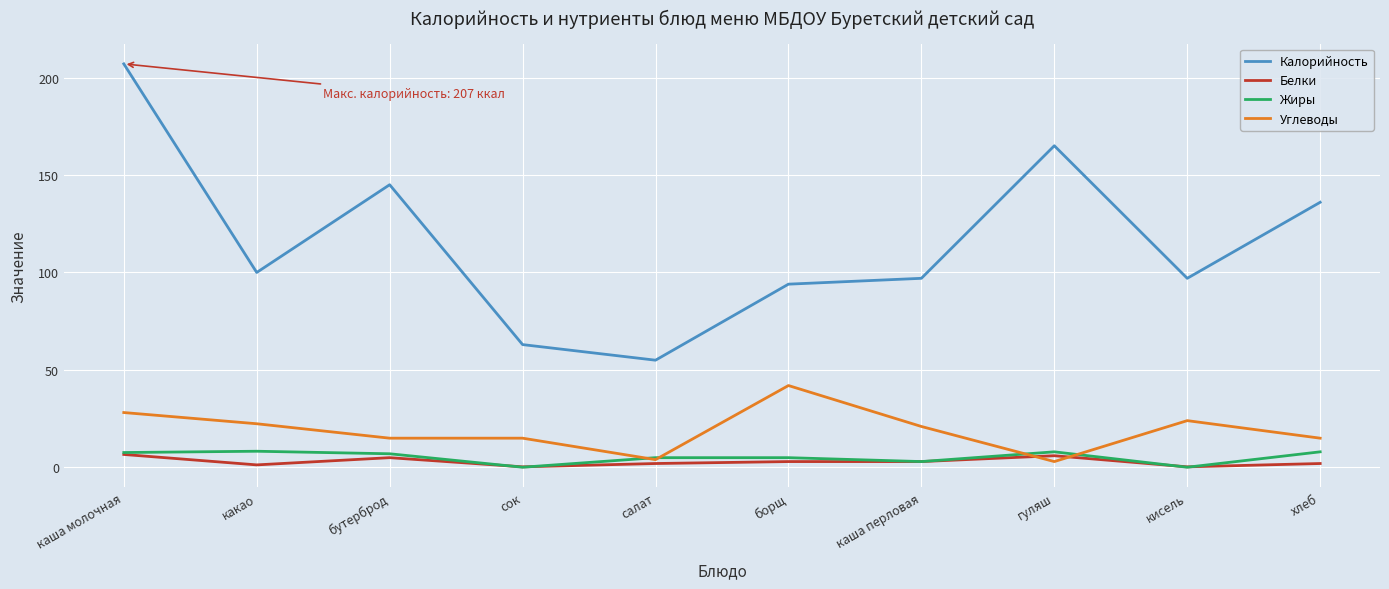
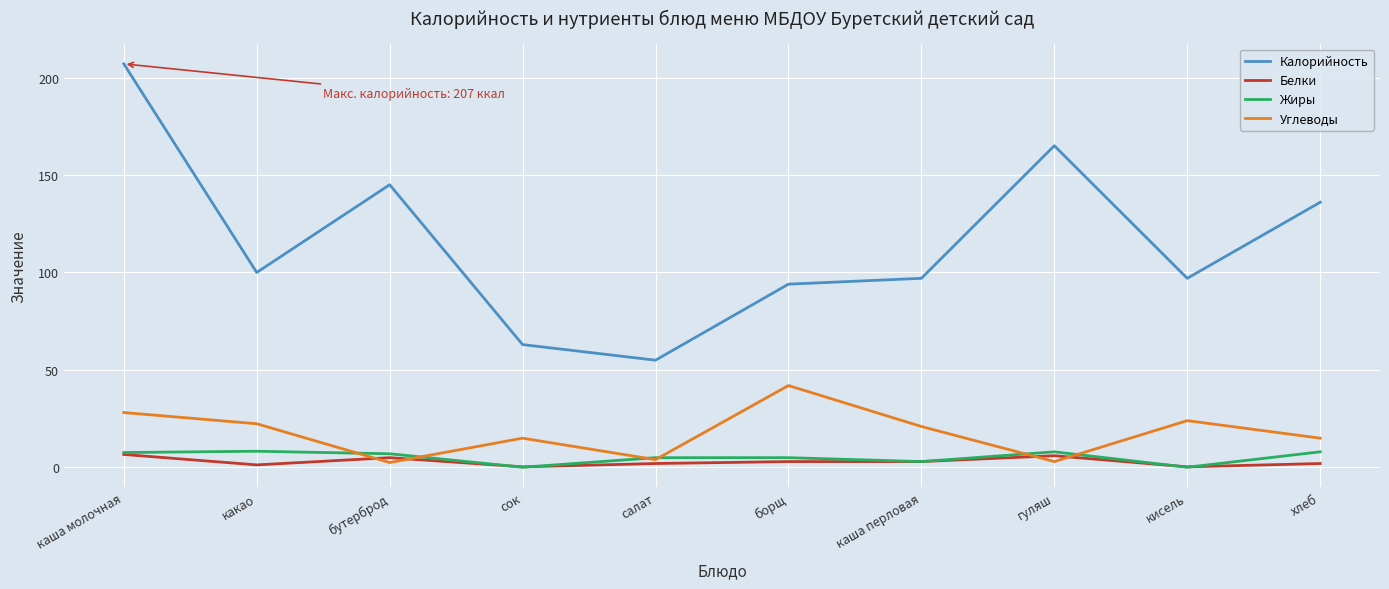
Углеводы, бутерброд: 15 -> 3
